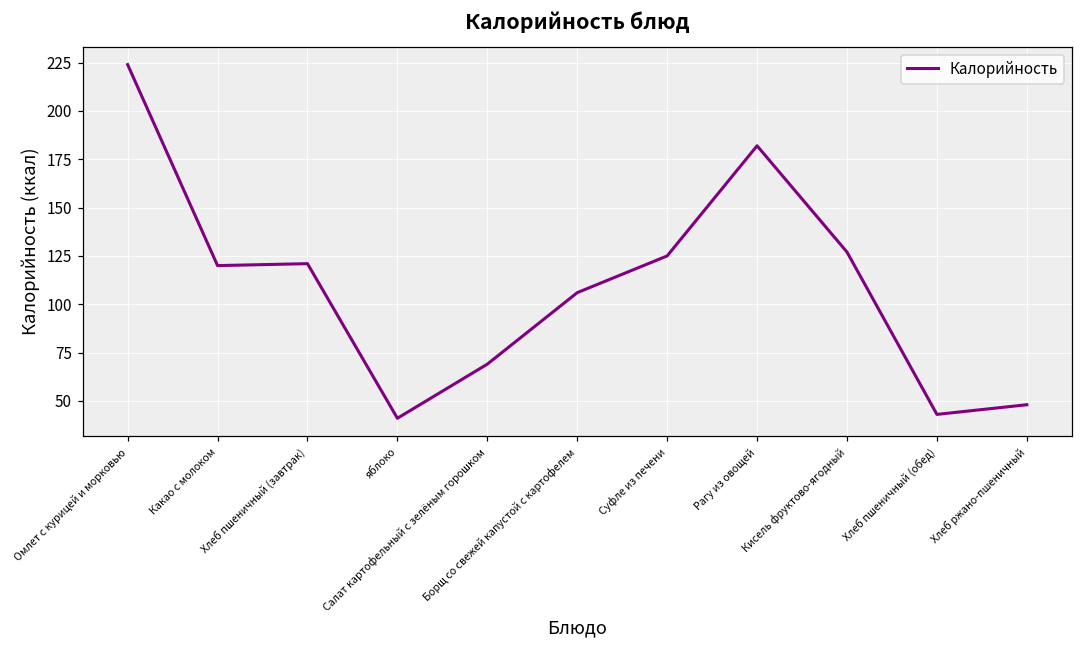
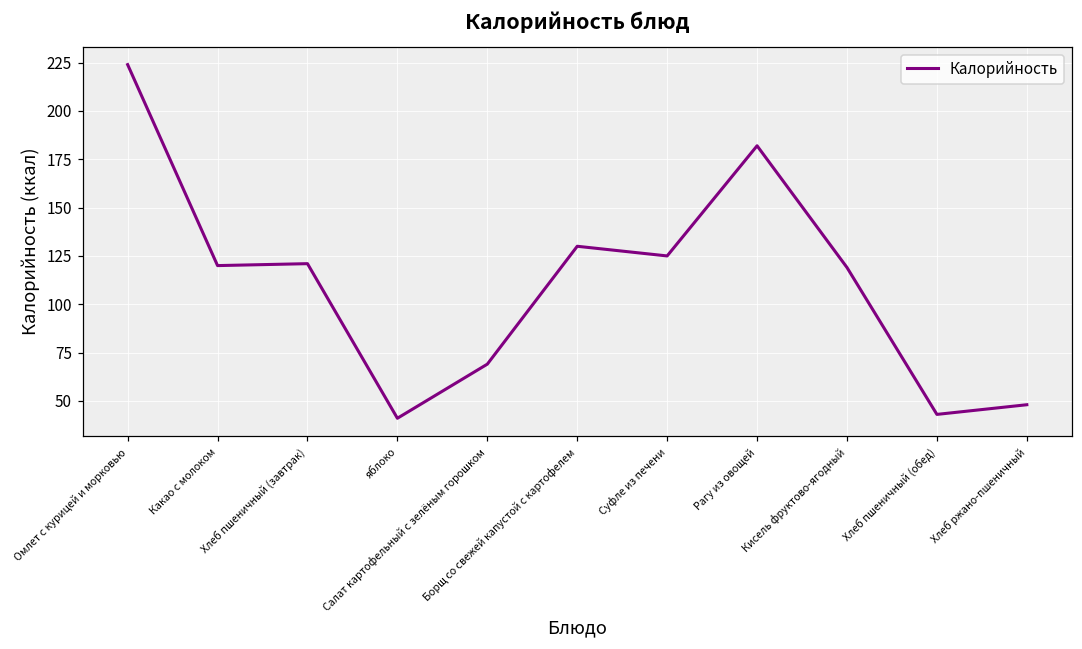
Борщ со свежей капустой с картофелем: 106 -> 130
Кисель фруктово-ягодный: 127 -> 119
